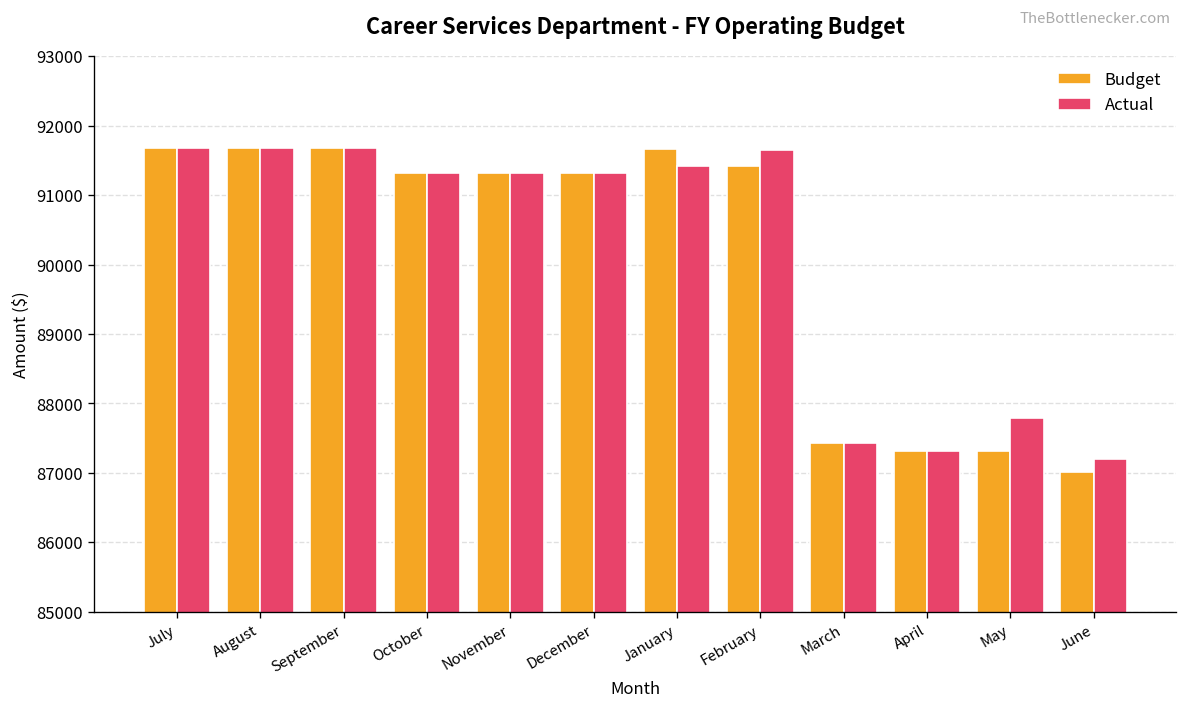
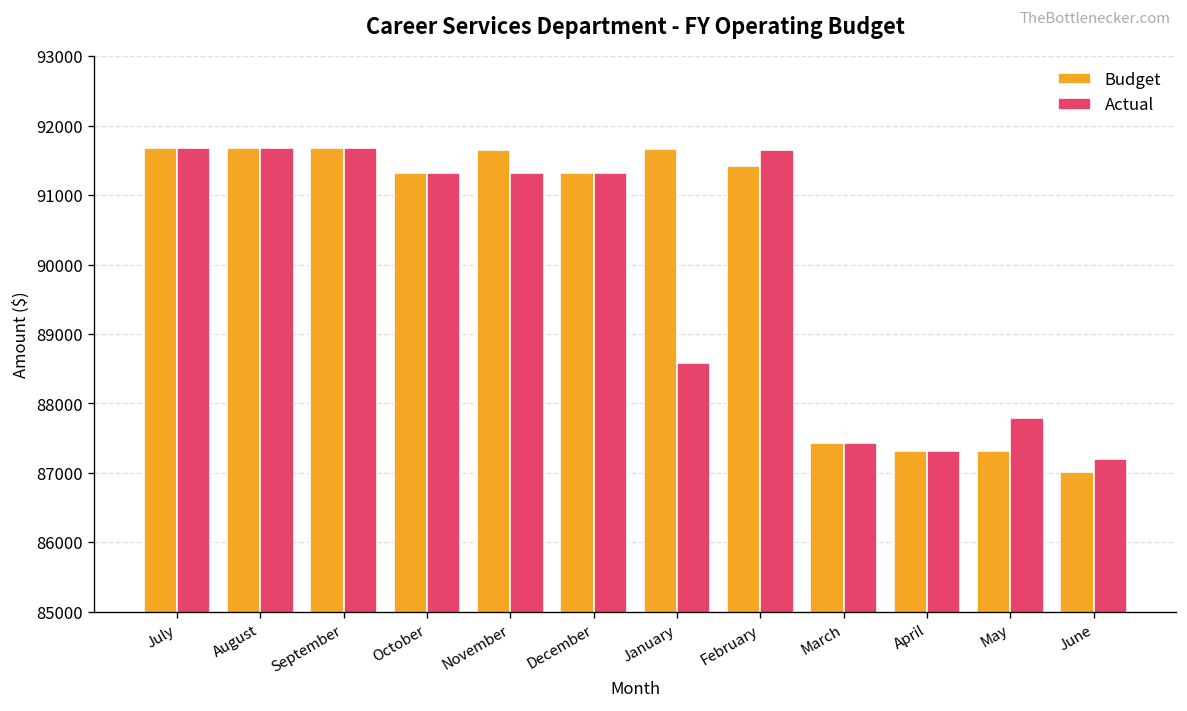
Budget, November: 91300 -> 91700
Actual, January: 91400 -> 88600
